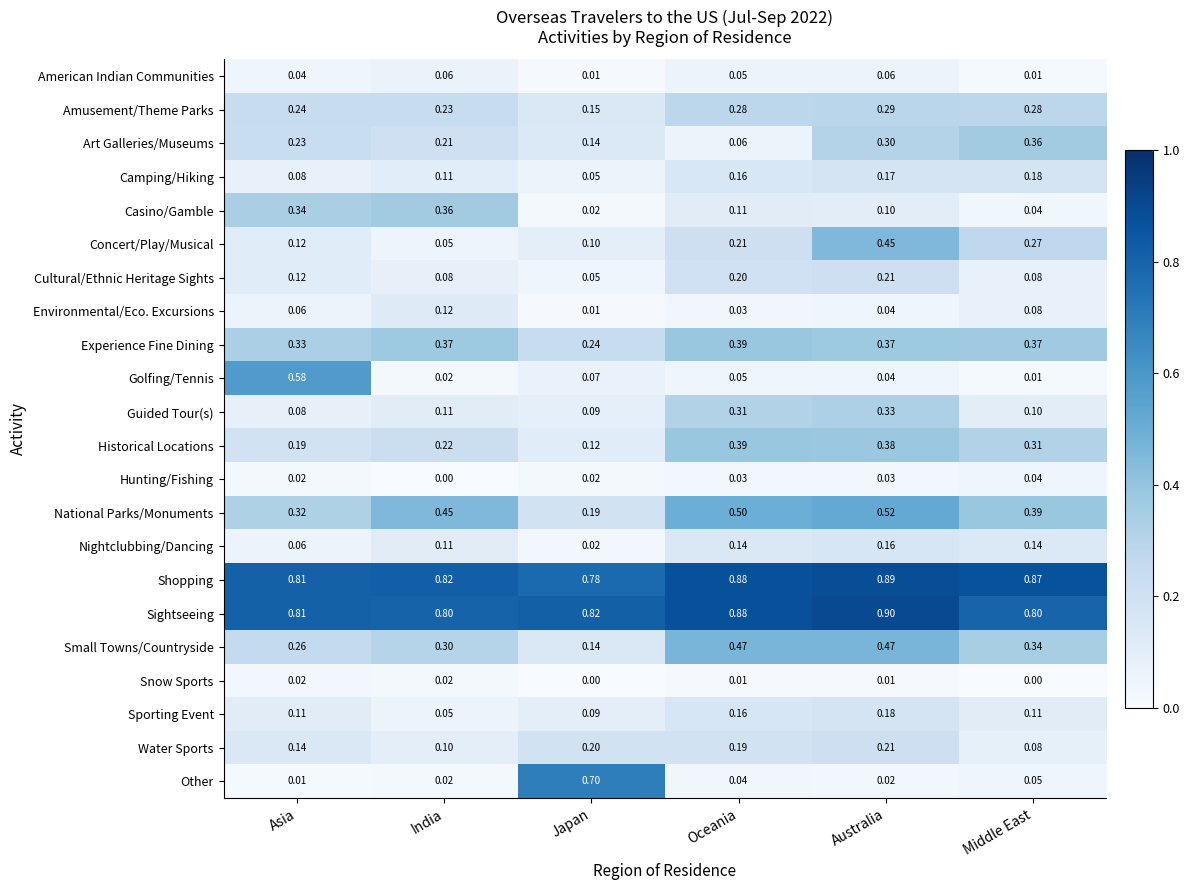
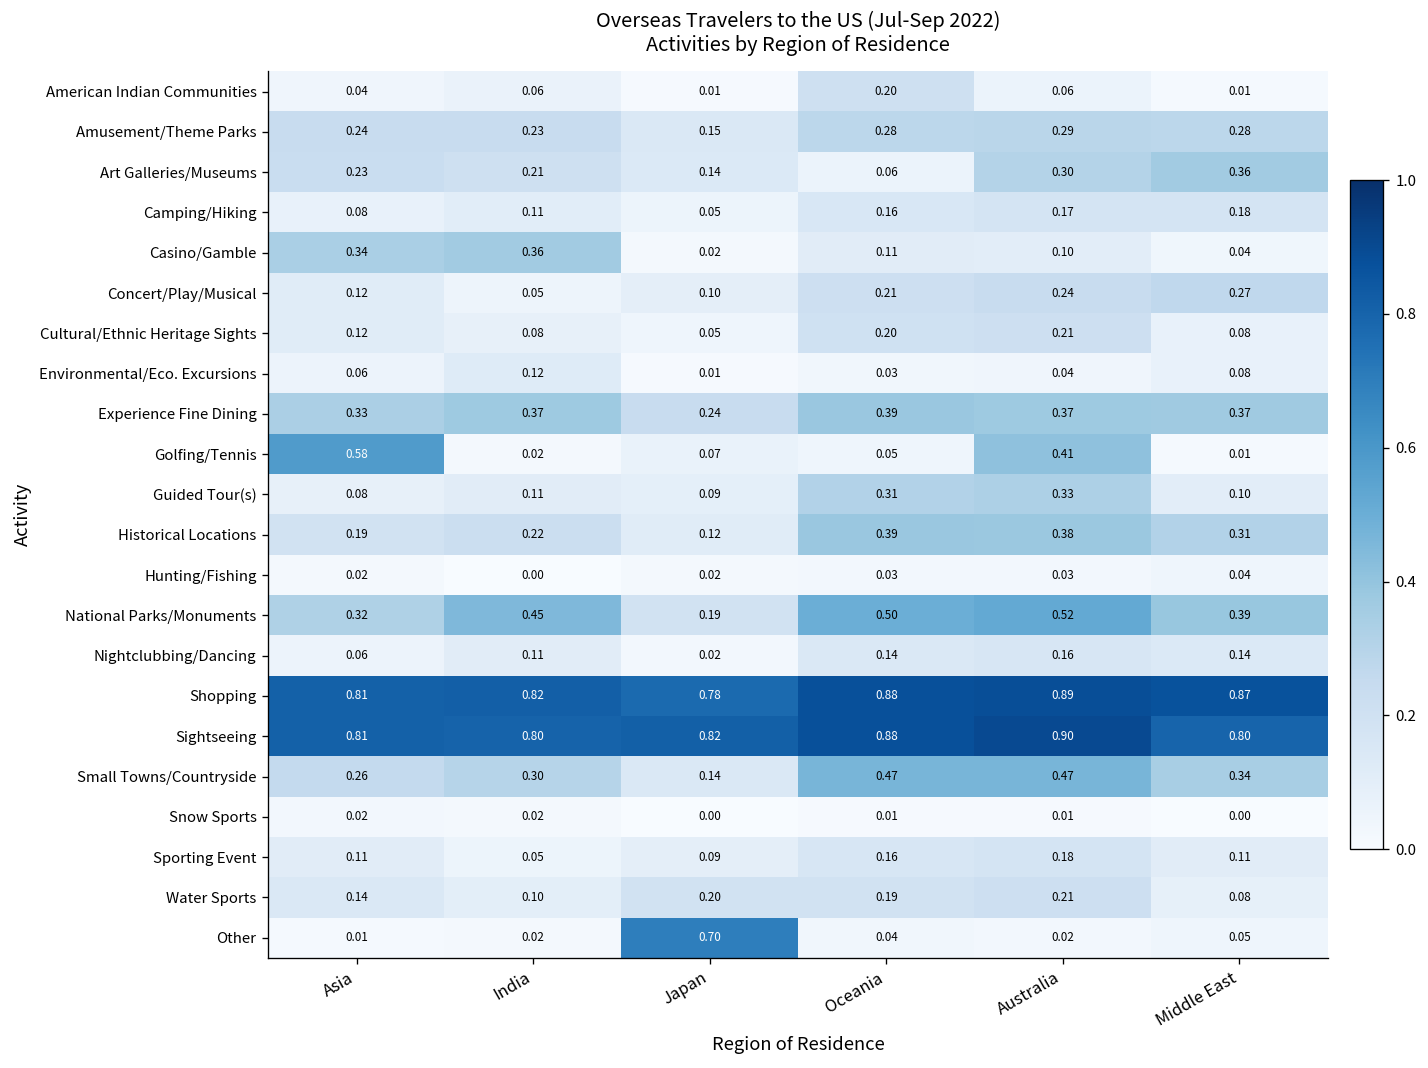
American Indian Communities, Oceania: 0.05 -> 0.20
Concert/Play/Musical, Australia: 0.45 -> 0.24
Golfing/Tennis, Australia: 0.04 -> 0.41
